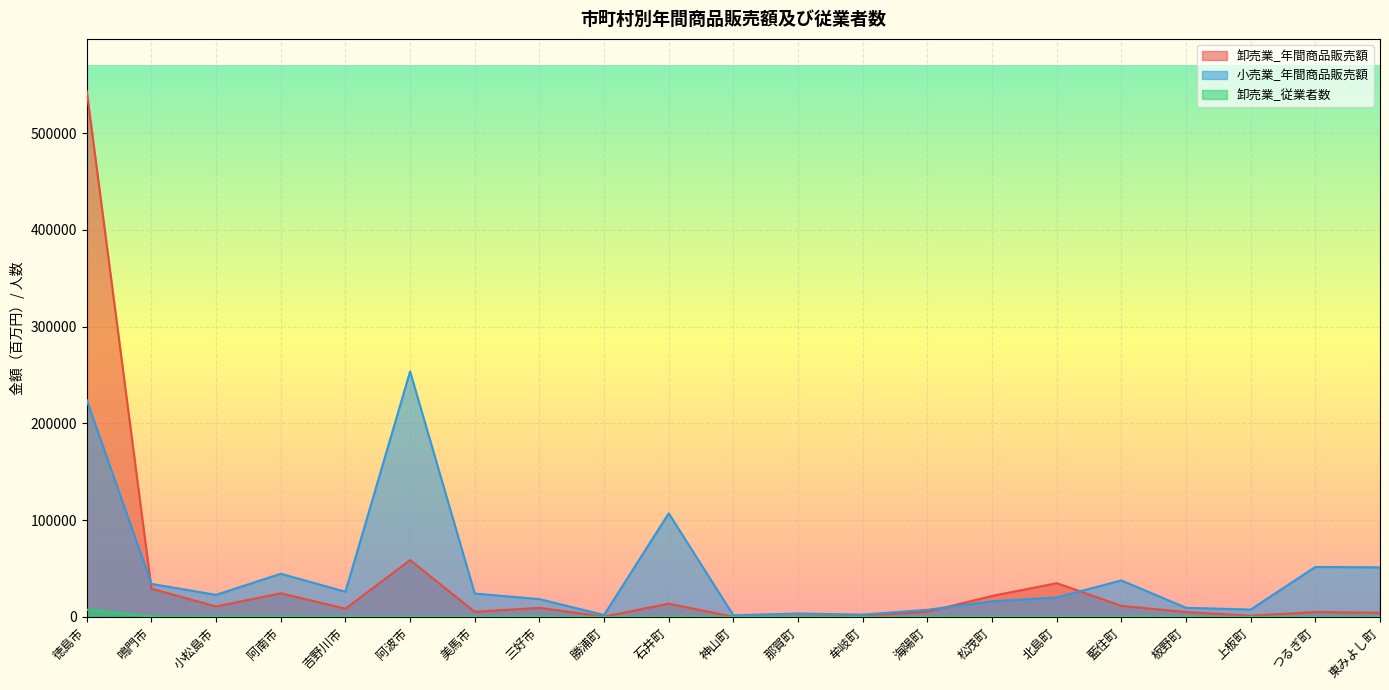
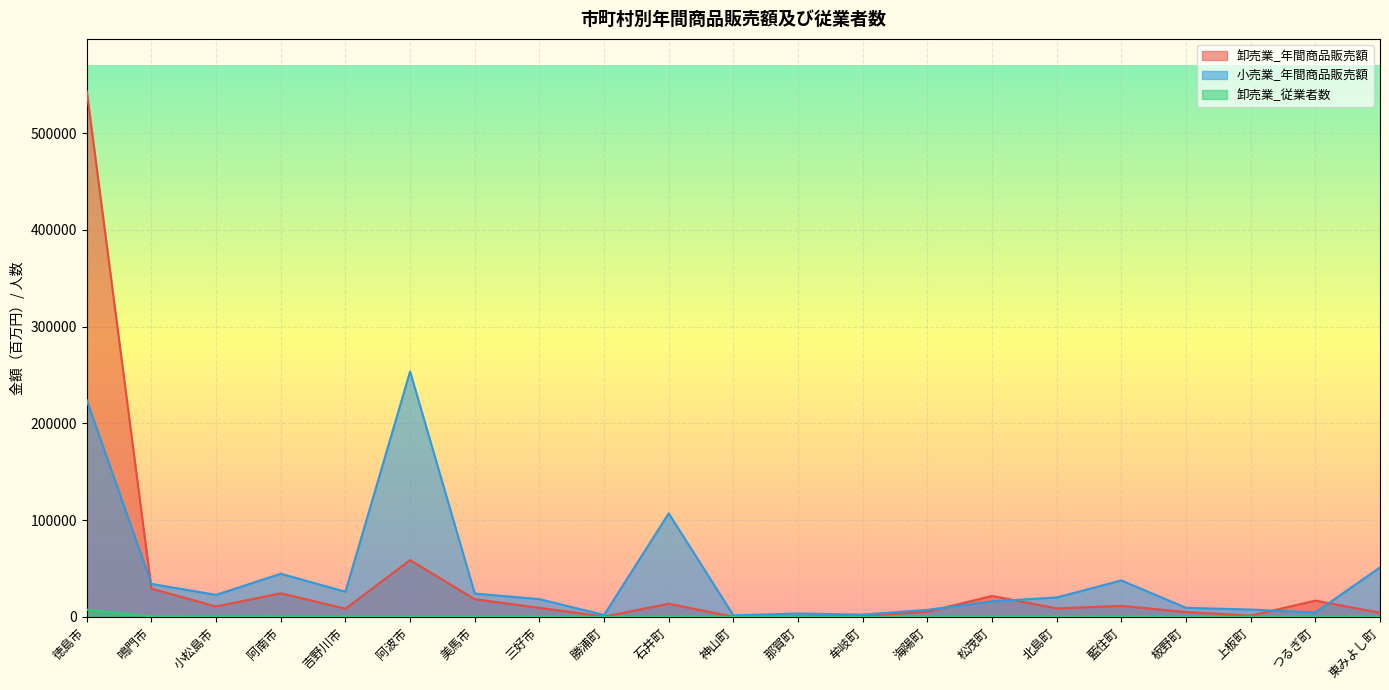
卸売業_年間商品販売額, 美馬市: 10000 -> 20000
卸売業_年間商品販売額, 北島町: 30000 -> 10000
卸売業_年間商品販売額, つるぎ町: 0 -> 20000
小売業_年間商品販売額, つるぎ町: 50000 -> 0
